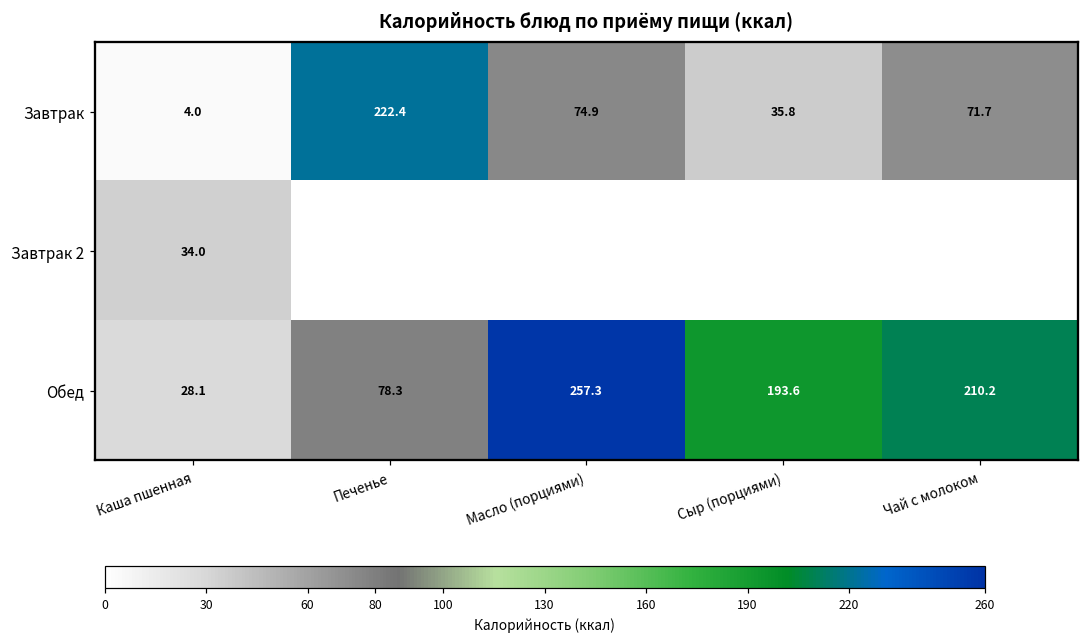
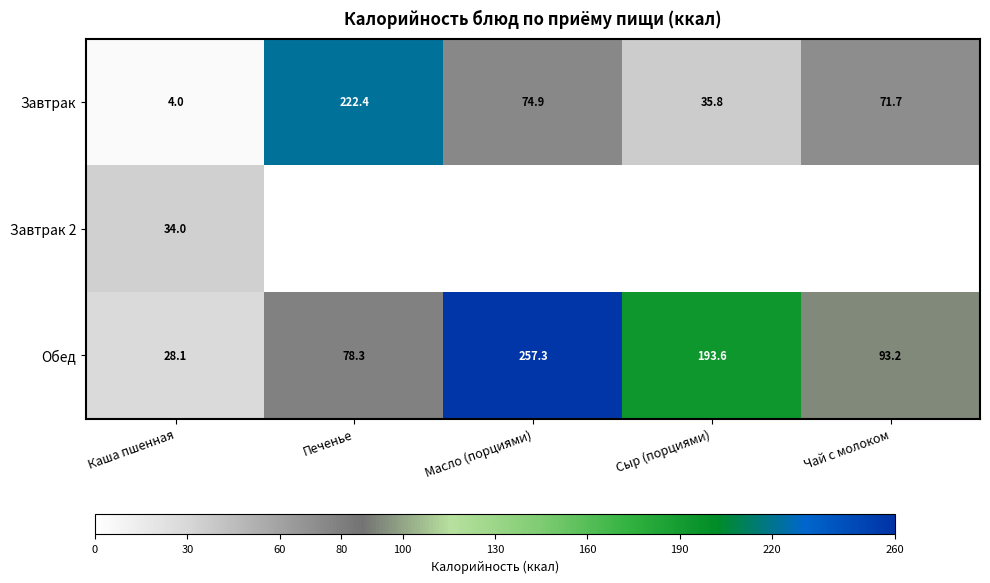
Обед, Чай с молоком: 210.2 -> 93.2
